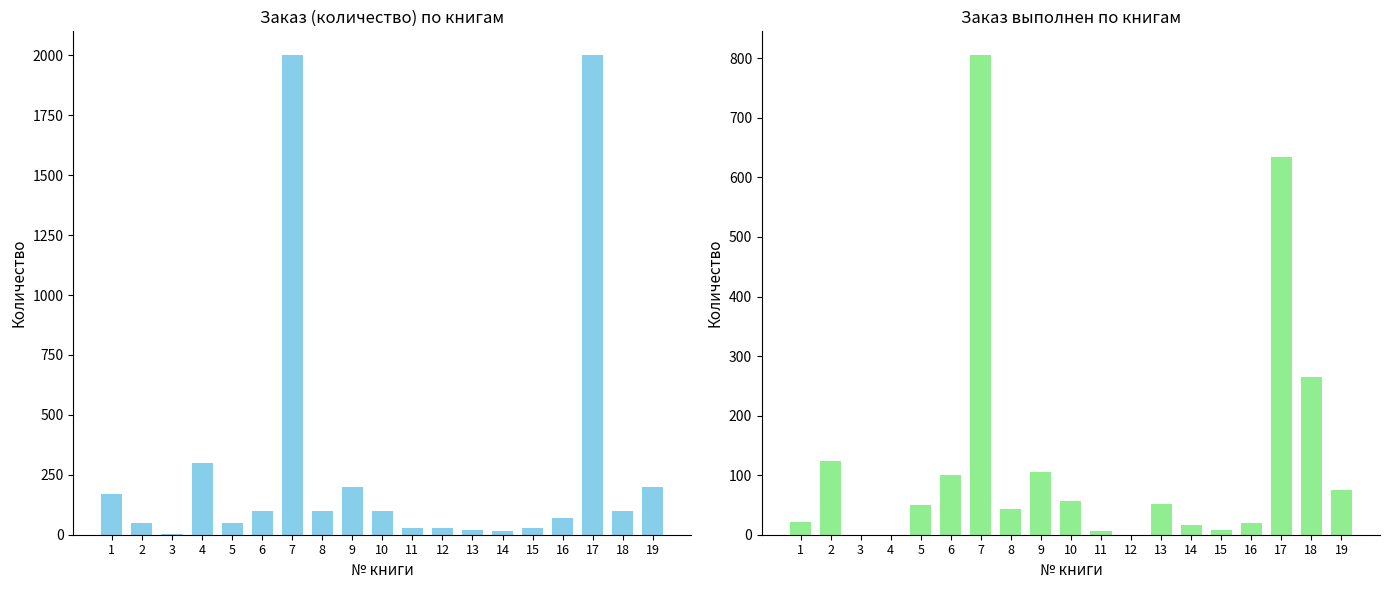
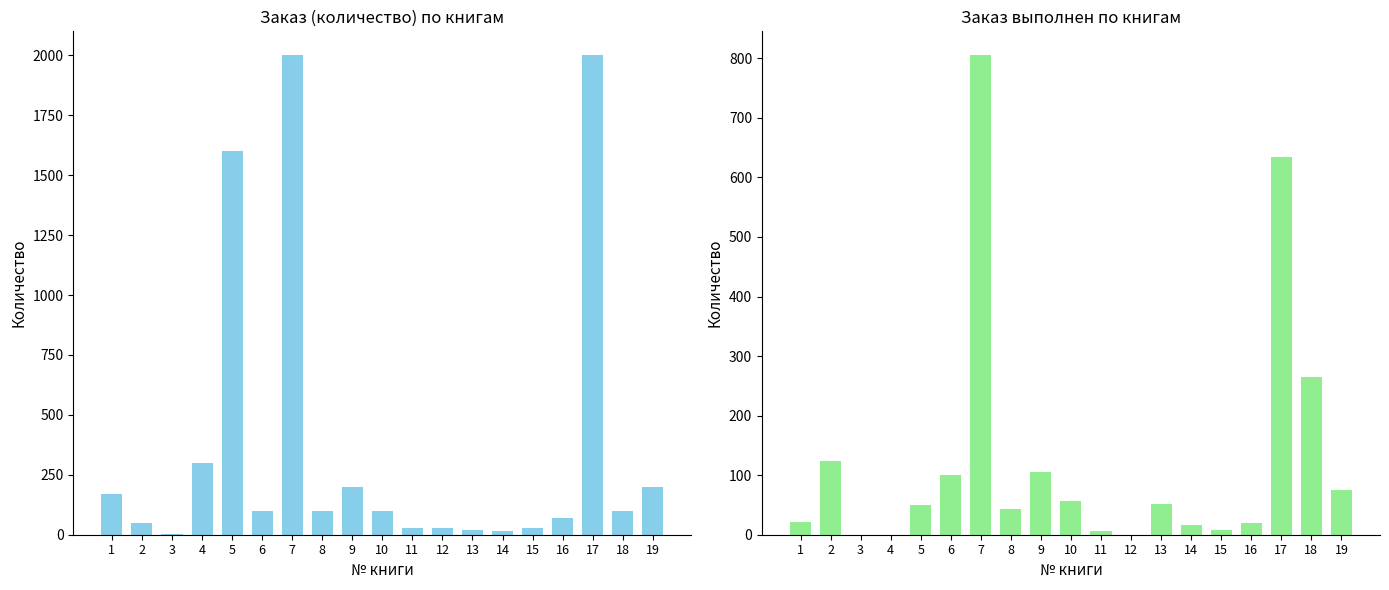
Заказ (количество) по книгам, 5: 50 -> 1600
